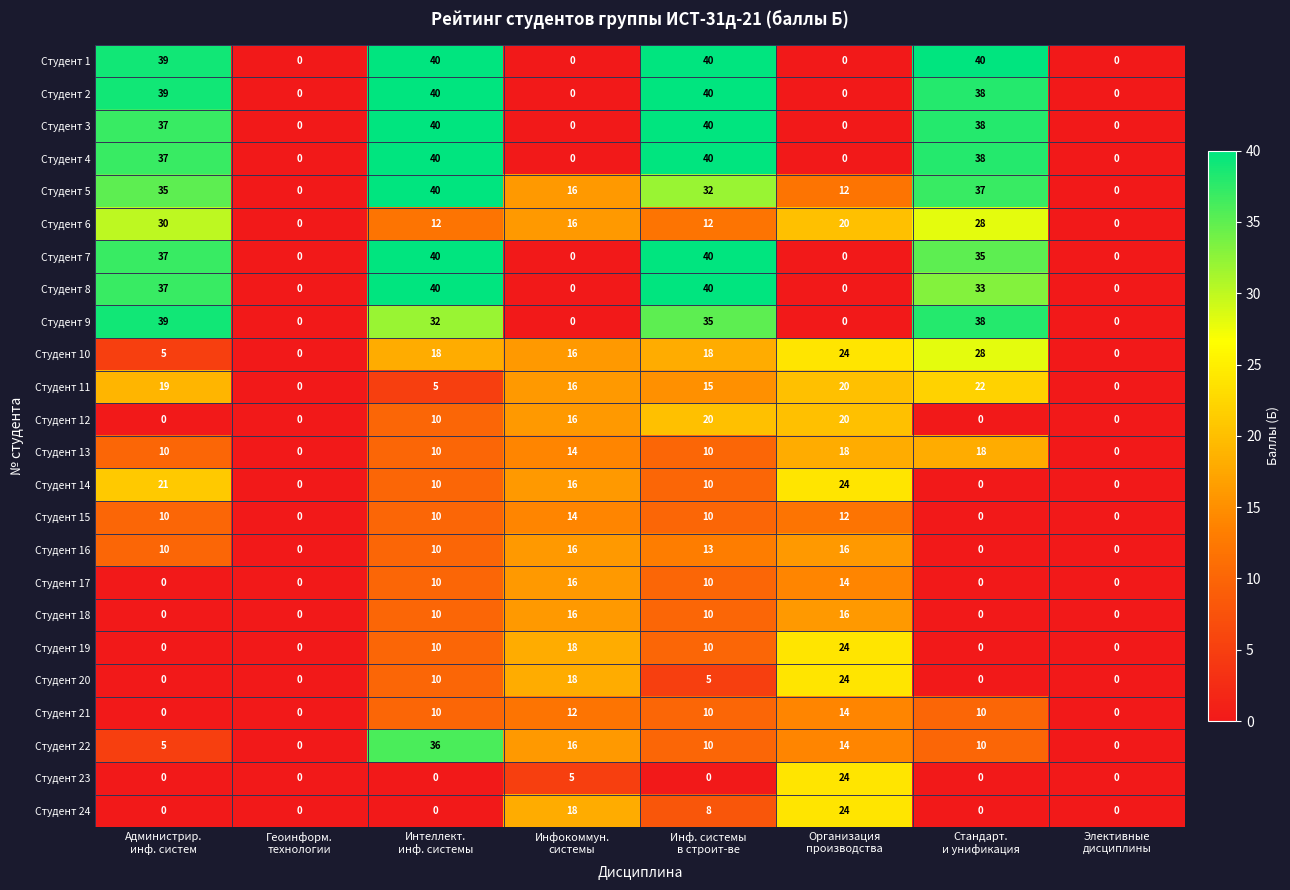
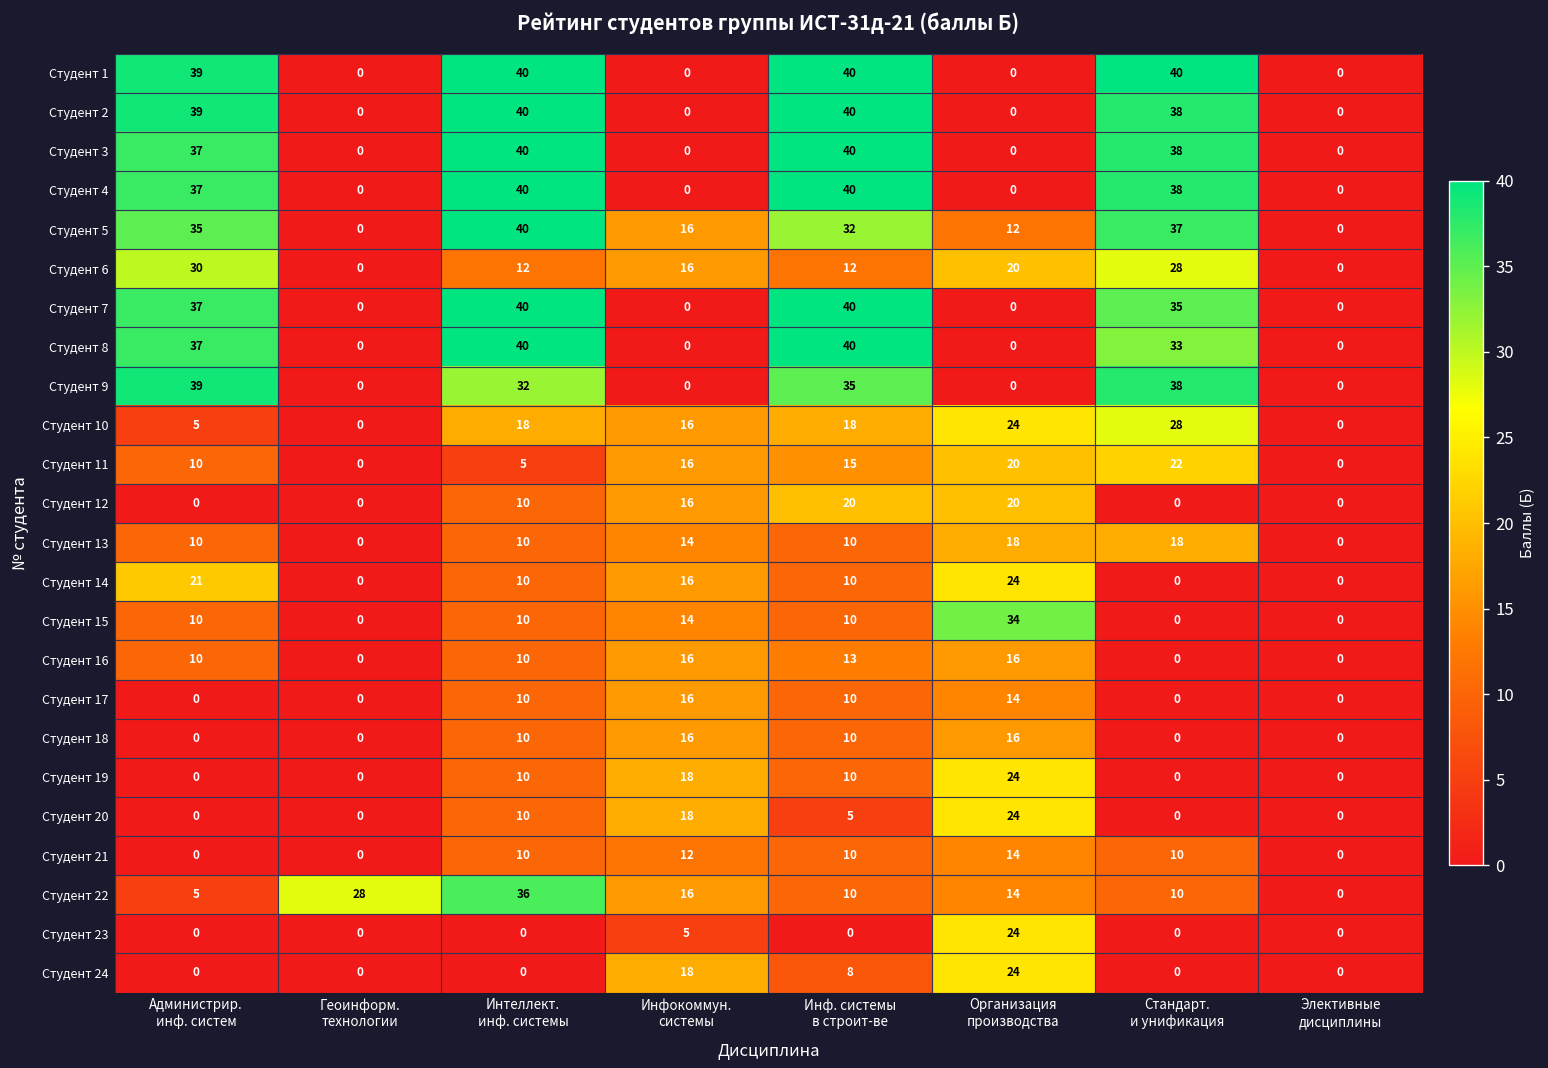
Студент 11, Администрир. инф. систем: 19 -> 10
Студент 15, Организация производства: 12 -> 34
Студент 22, Геоинформ. технологии: 0 -> 28
